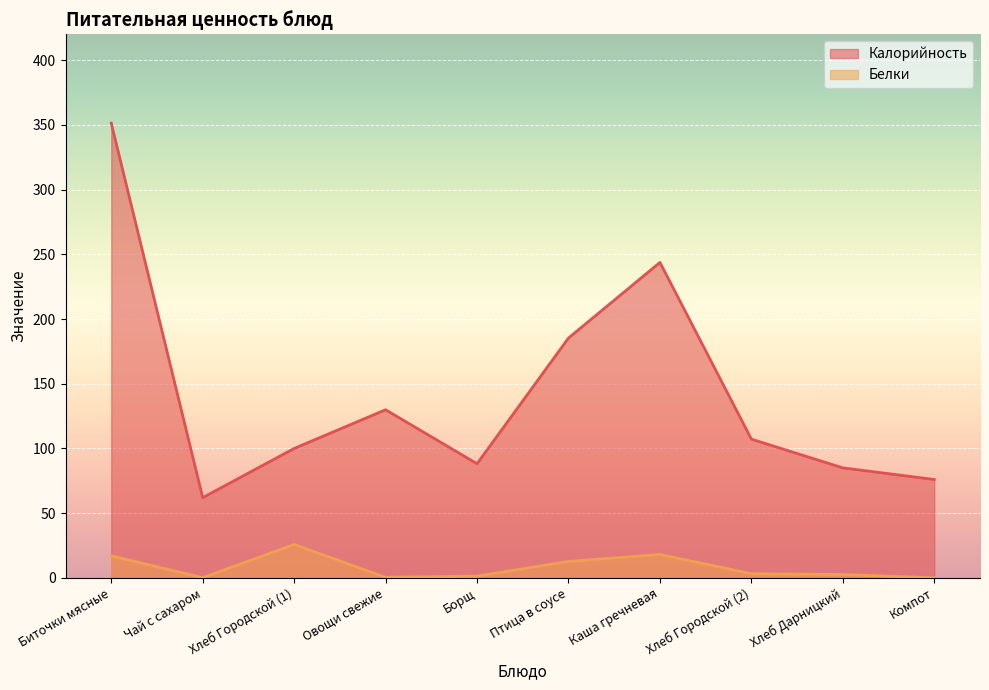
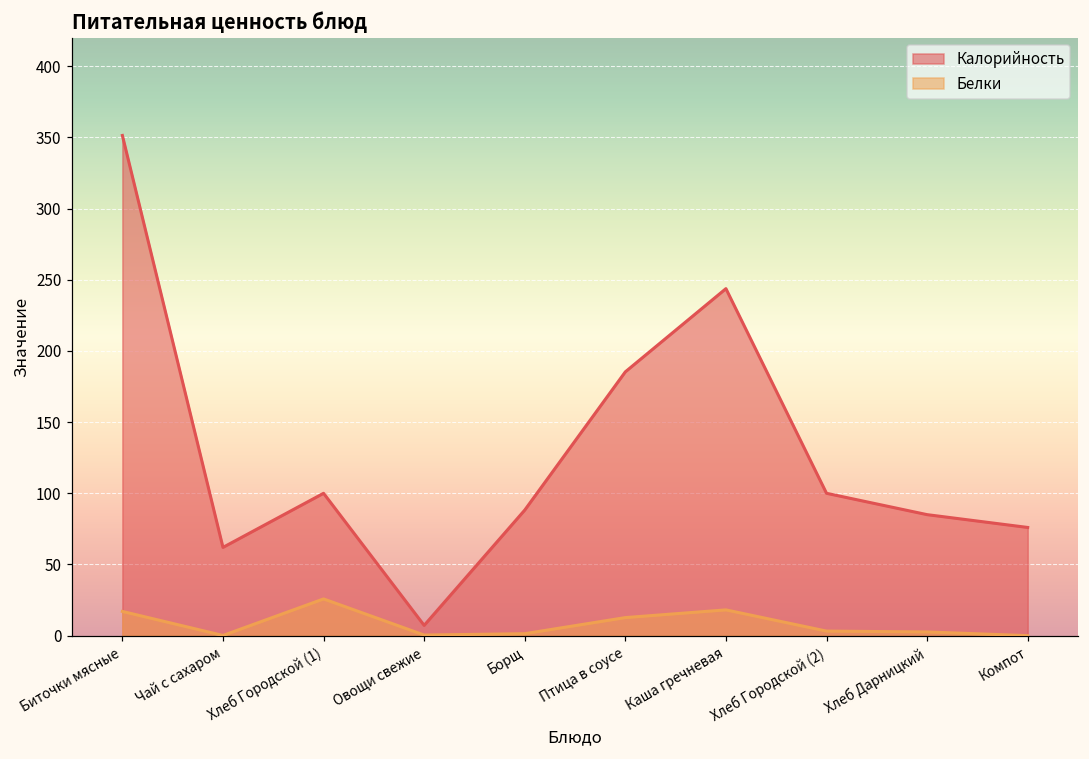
Калорийность, Овощи свежие: 130 -> 7
Калорийность, Хлеб Городской (2): 107 -> 100
